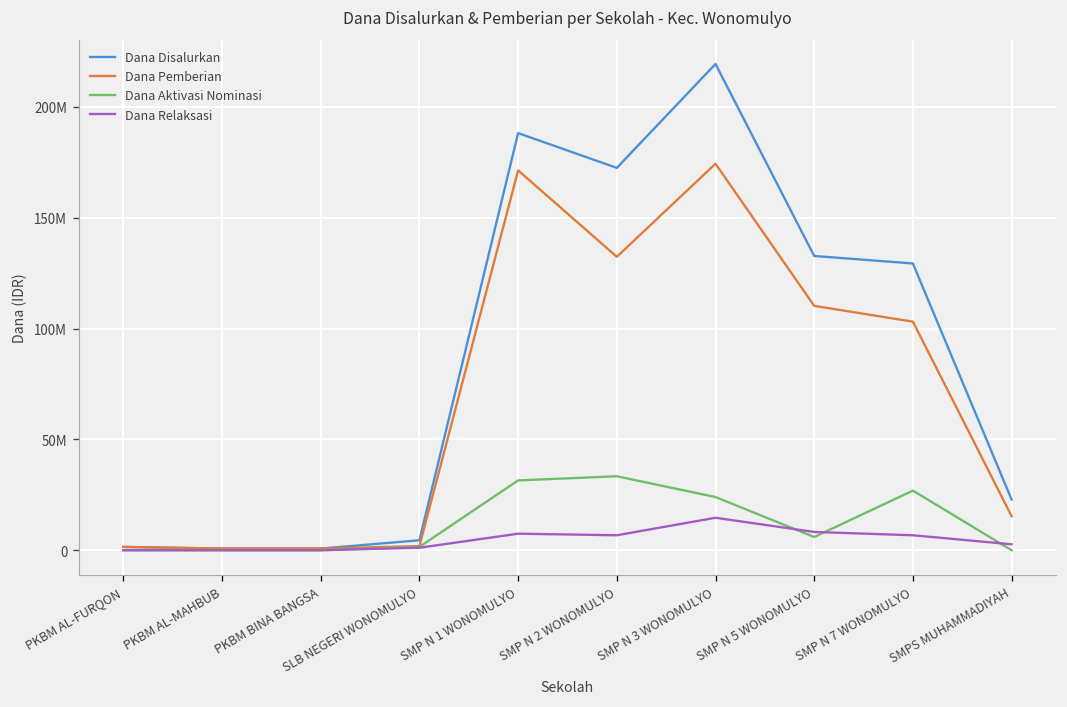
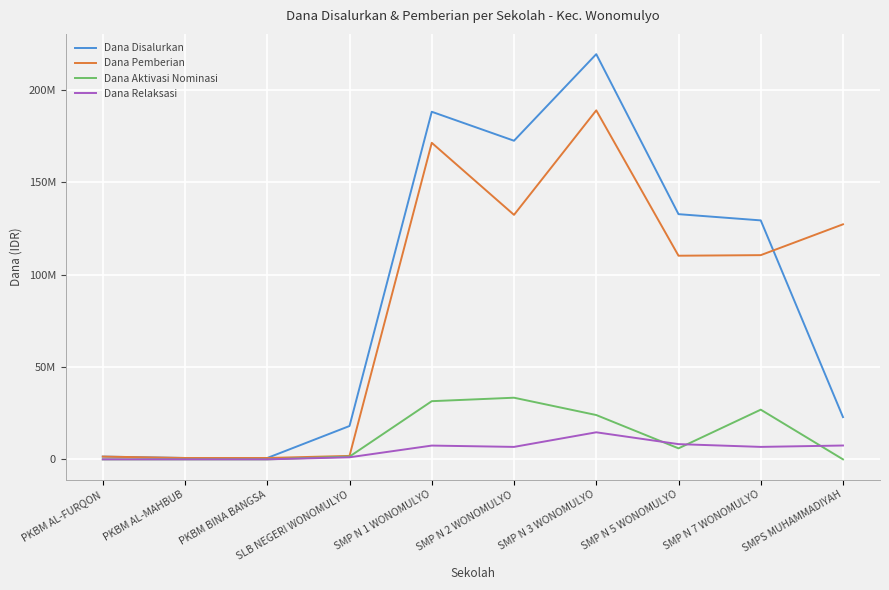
Dana Disalurkan, SLB NEGERI WONOMULYO: 5000000 -> 18000000
Dana Pemberian, SMP N 3 WONOMULYO: 174000000 -> 189000000
Dana Pemberian, SMP N 7 WONOMULYO: 103000000 -> 111000000
Dana Pemberian, SMPS MUHAMMADIYAH: 15000000 -> 127000000
Dana Relaksasi, SMPS MUHAMMADIYAH: 3000000 -> 8000000
